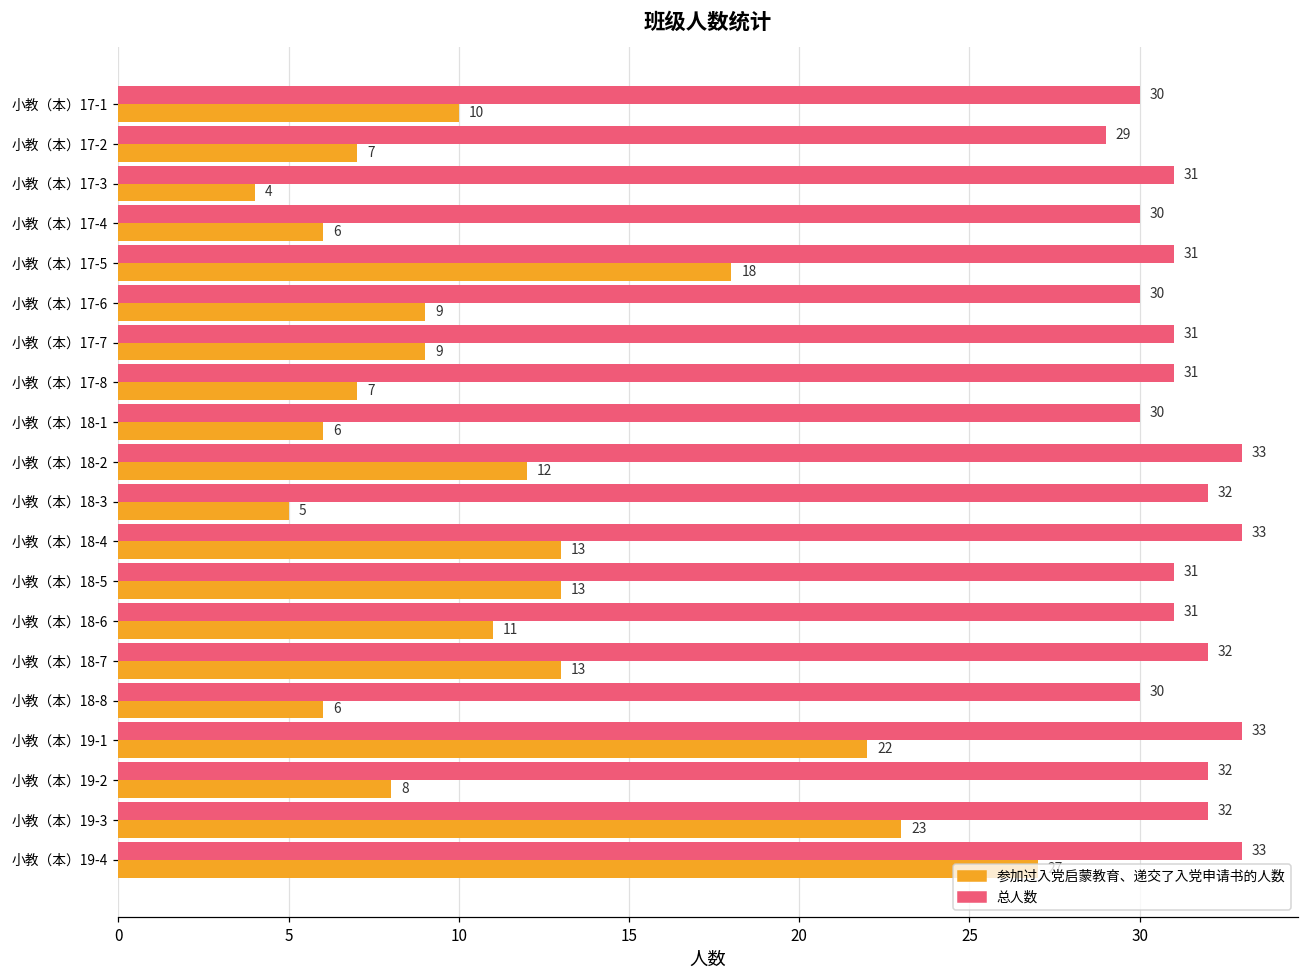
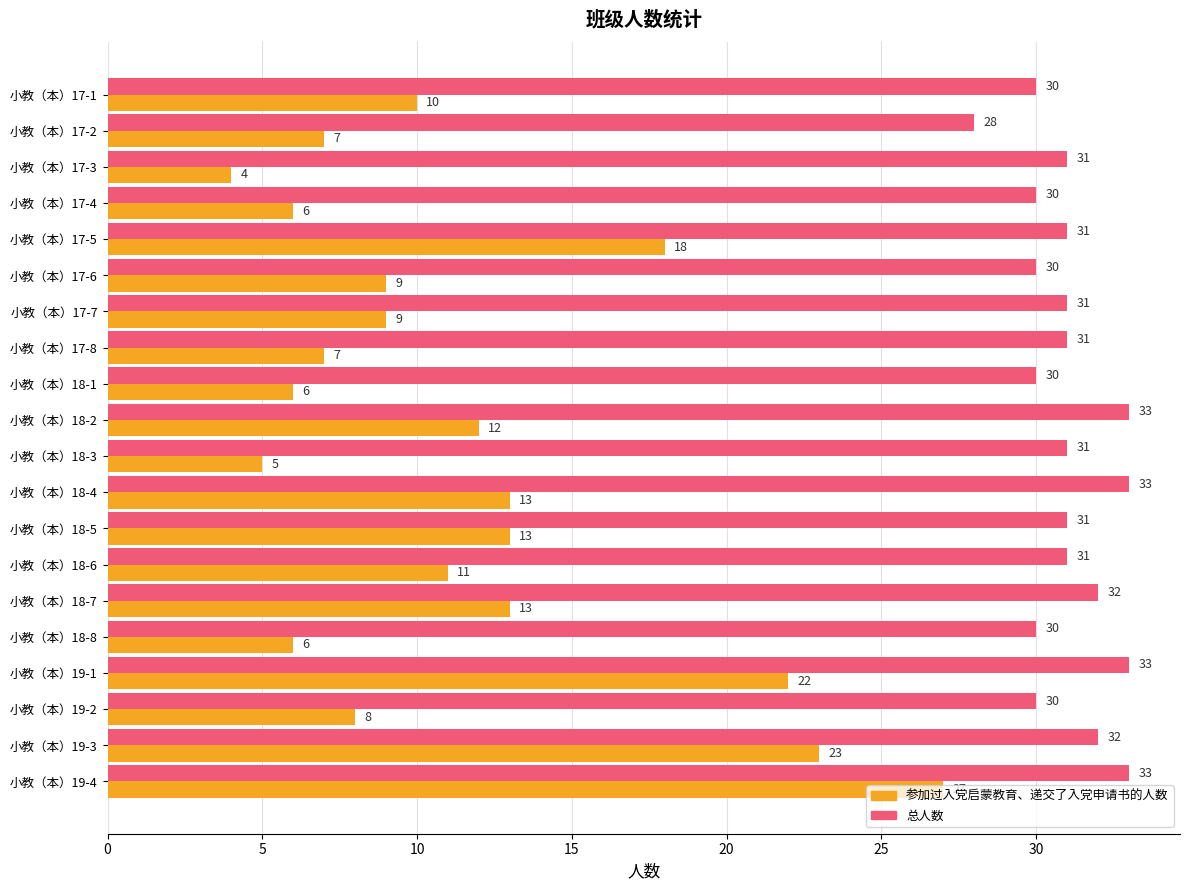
总人数, 小教（本）17-2: 29 -> 28
总人数, 小教（本）18-3: 32 -> 31
总人数, 小教（本）19-2: 32 -> 30
